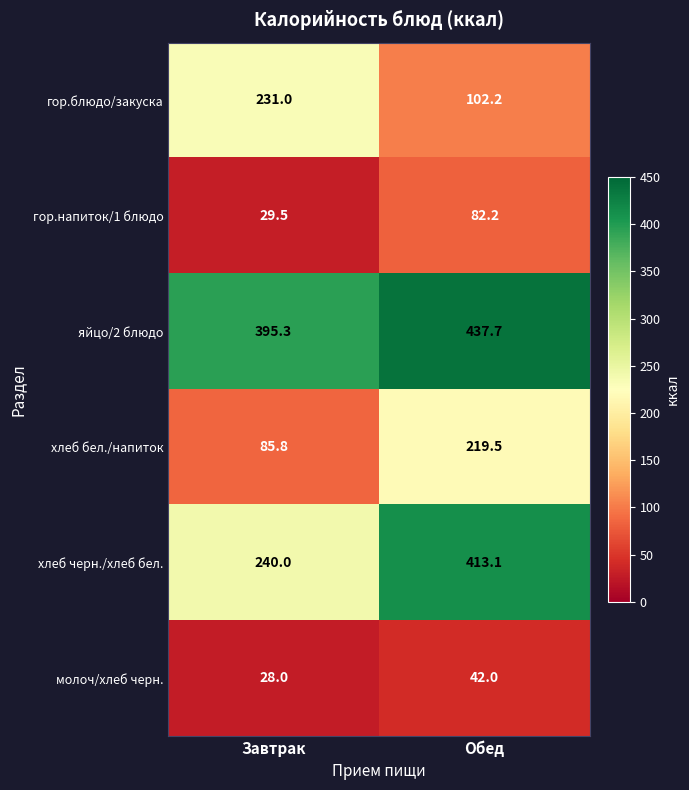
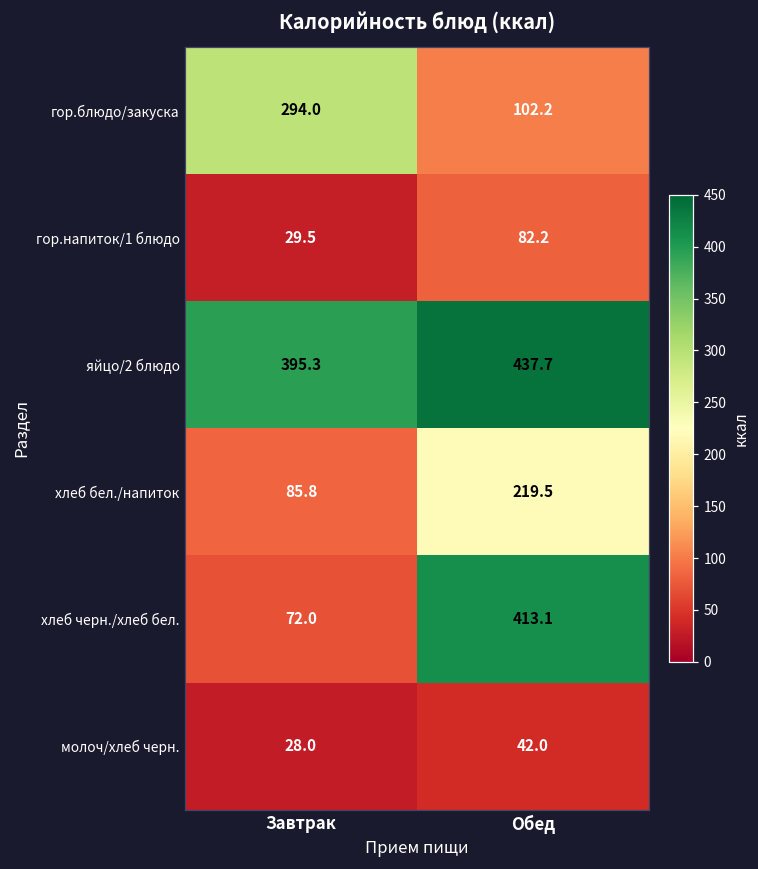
гор.блюдо/закуска, Завтрак: 231.0 -> 294.0
хлеб черн./хлеб бел., Завтрак: 240.0 -> 72.0
